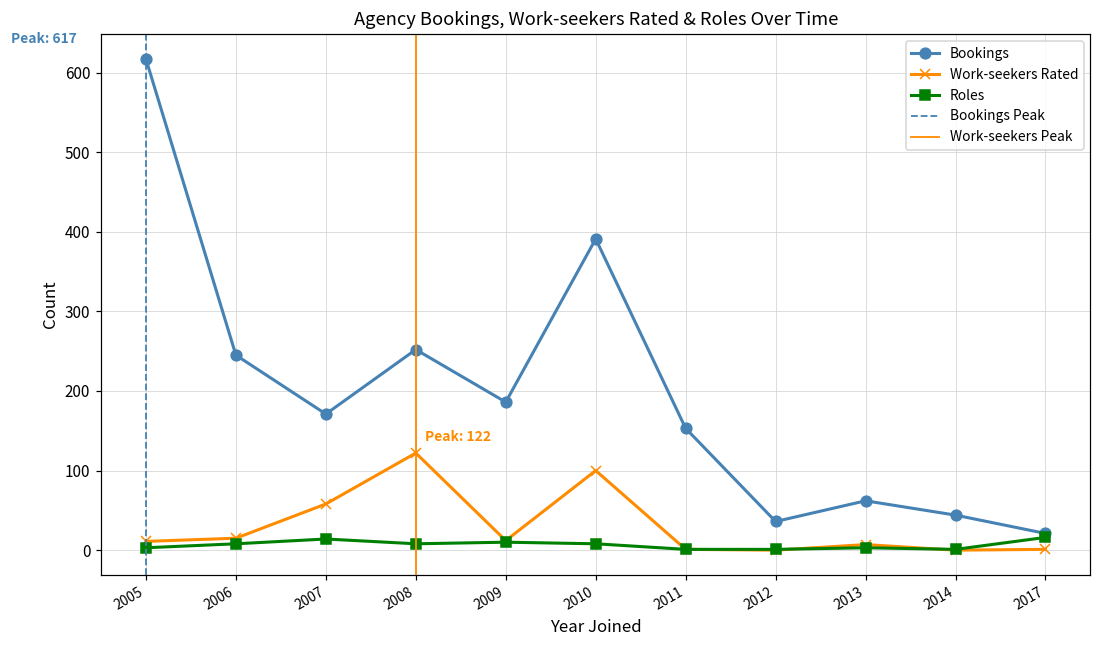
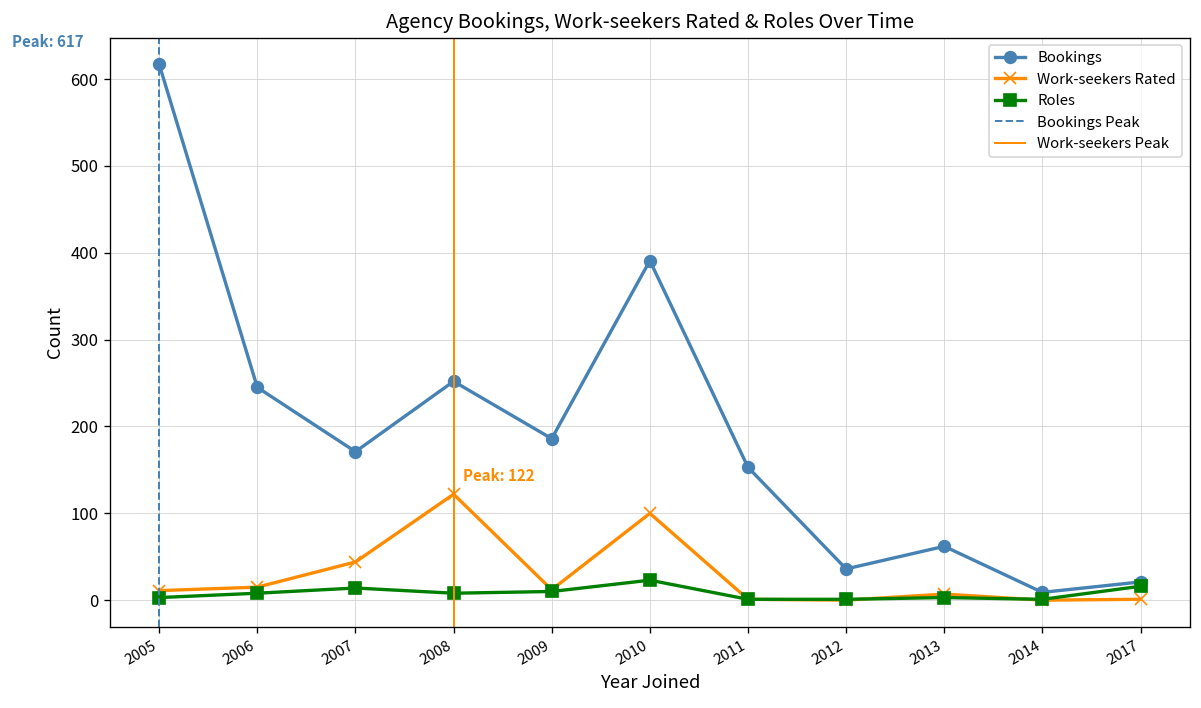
Work-seekers Rated, 2007: 60 -> 40
Roles, 2010: 10 -> 20
Bookings, 2014: 40 -> 10
